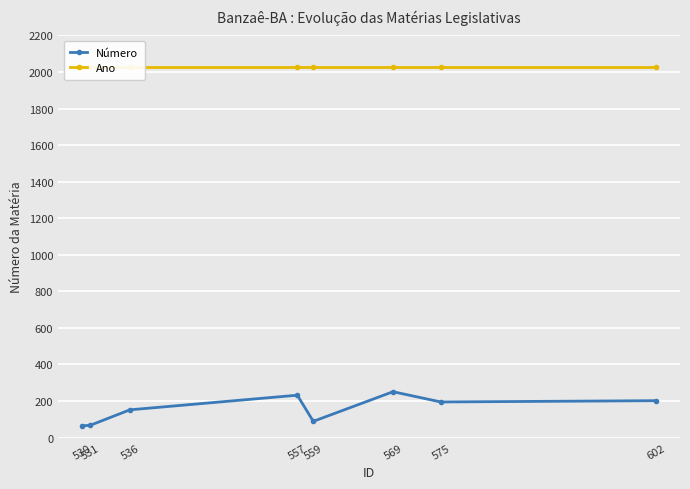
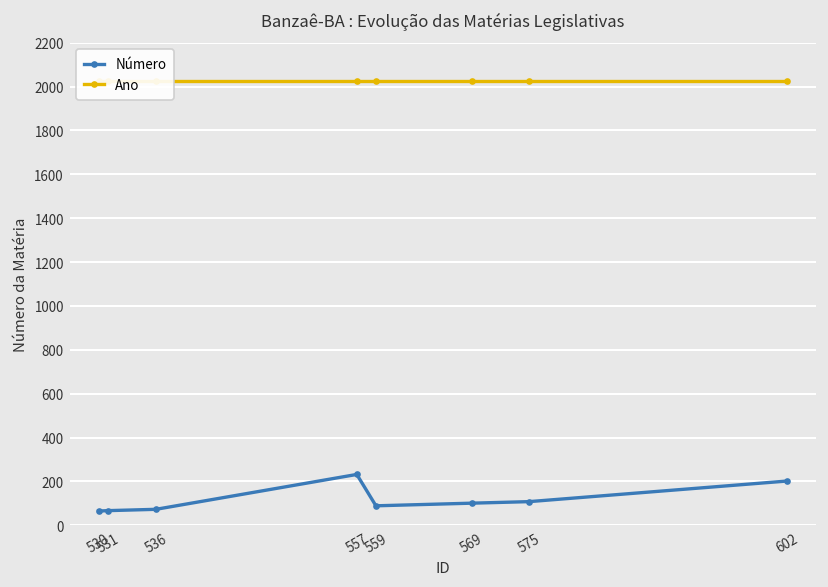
Número, 536: 150 -> 70
Número, 569: 250 -> 100
Número, 575: 200 -> 110
